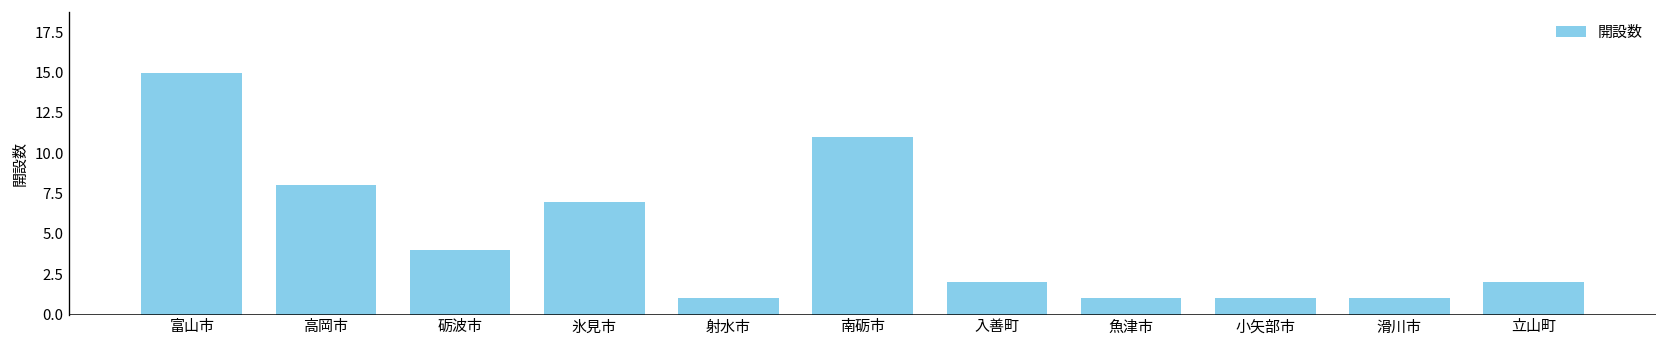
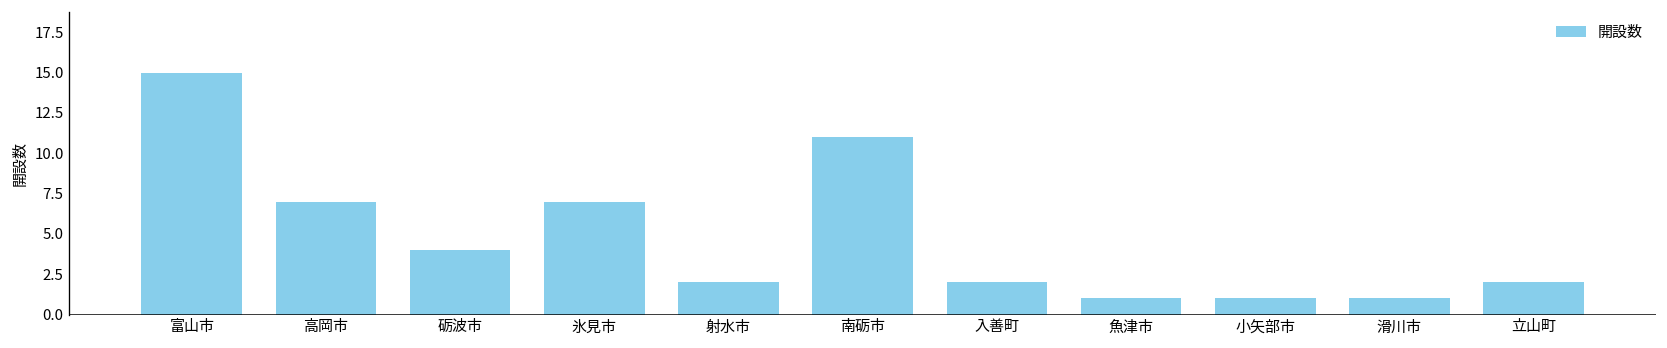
高岡市: 8 -> 7
射水市: 1 -> 2
